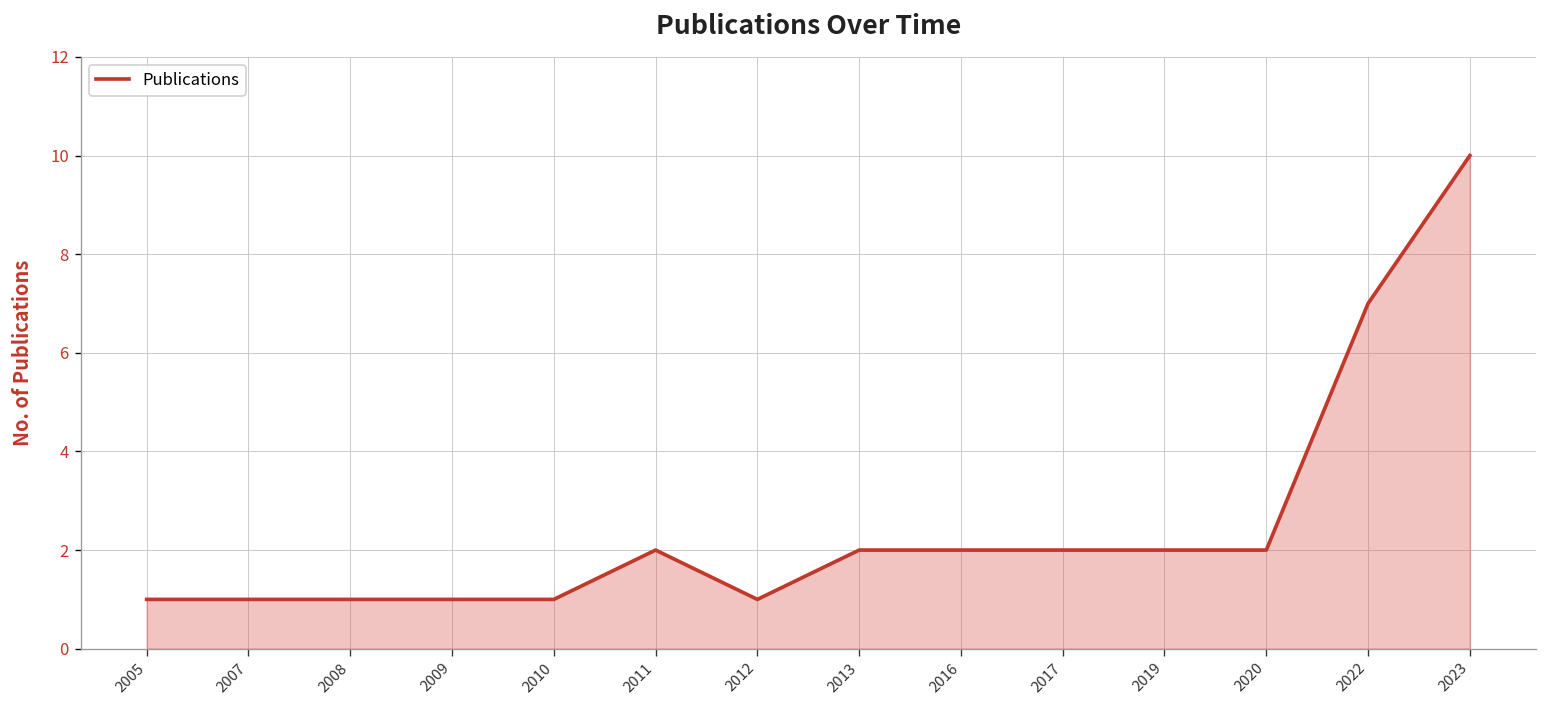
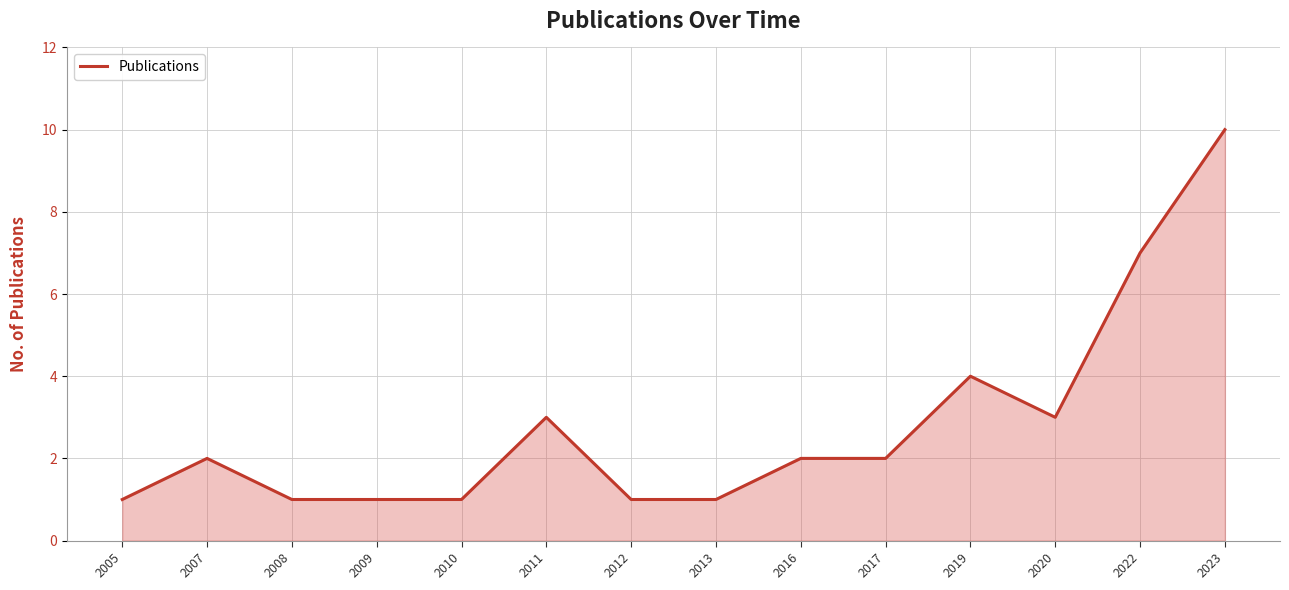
2007: 1 -> 2
2011: 2 -> 3
2013: 2 -> 1
2019: 2 -> 4
2020: 2 -> 3
